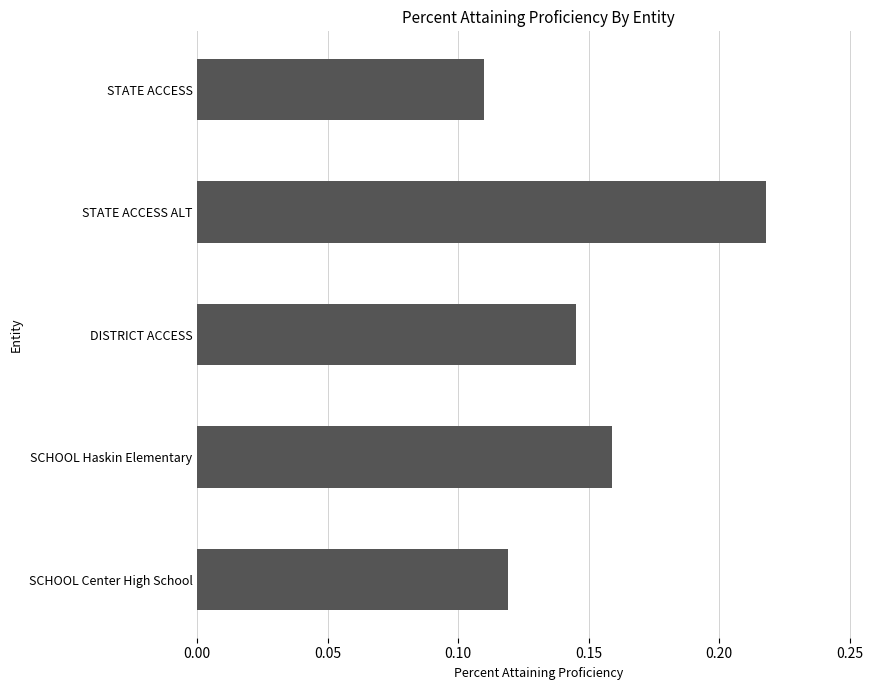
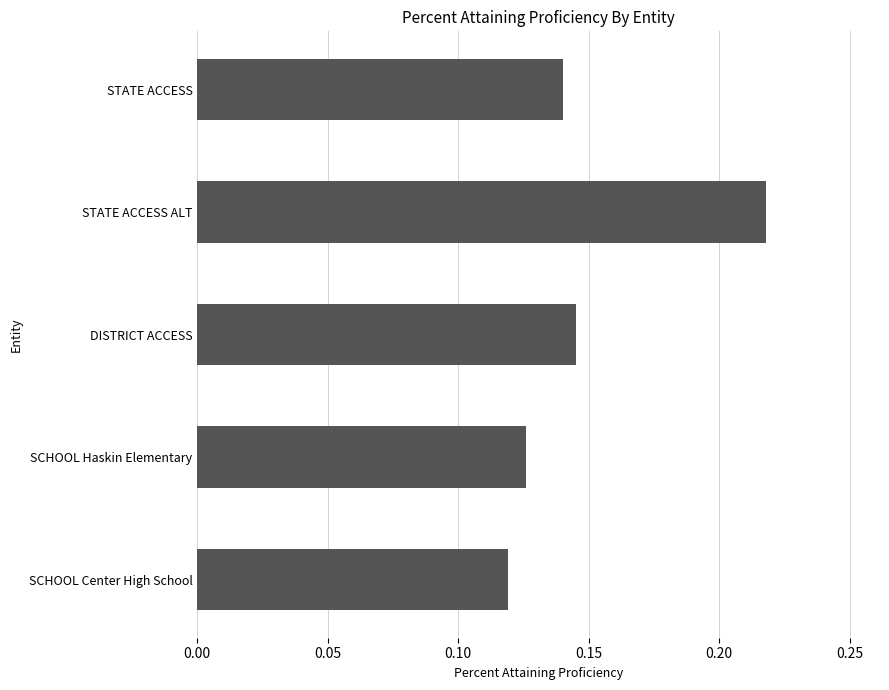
STATE ACCESS: 0.11 -> 0.14
SCHOOL Haskin Elementary: 0.159 -> 0.126
